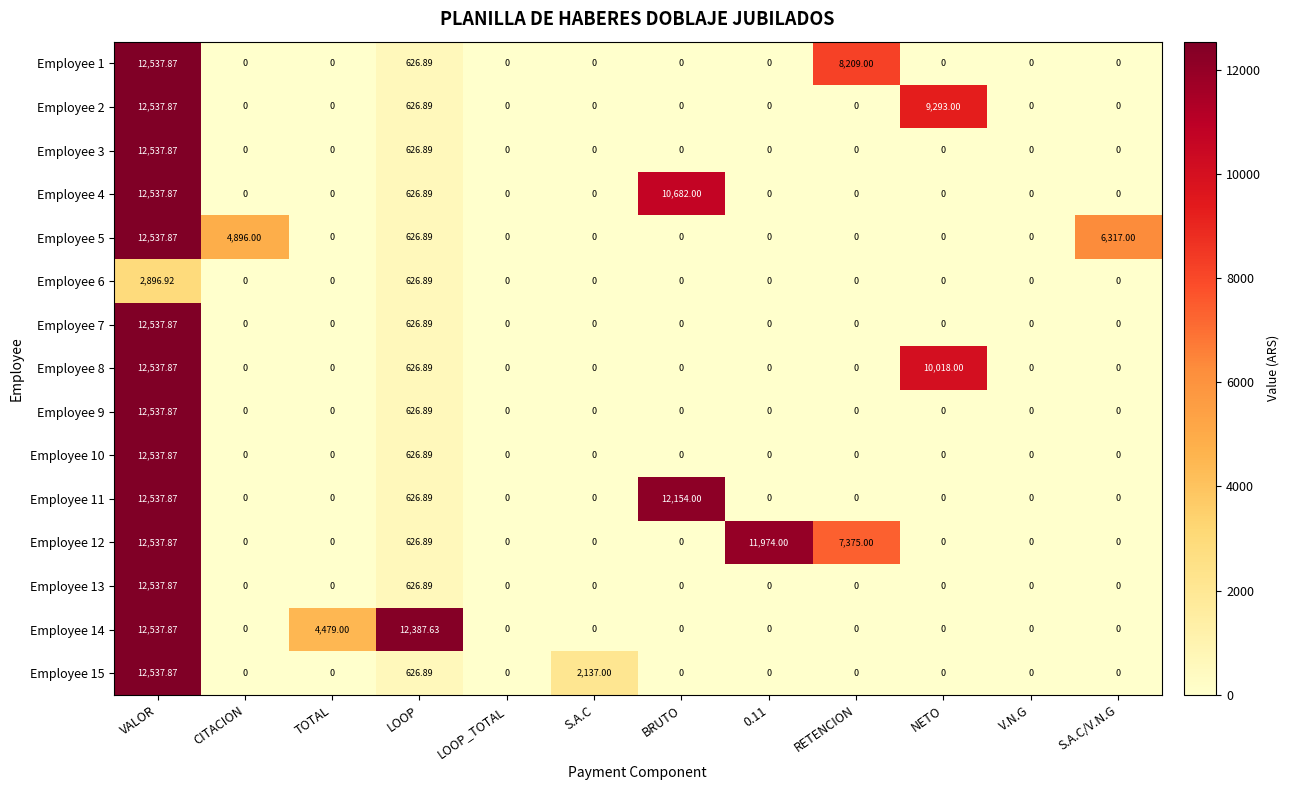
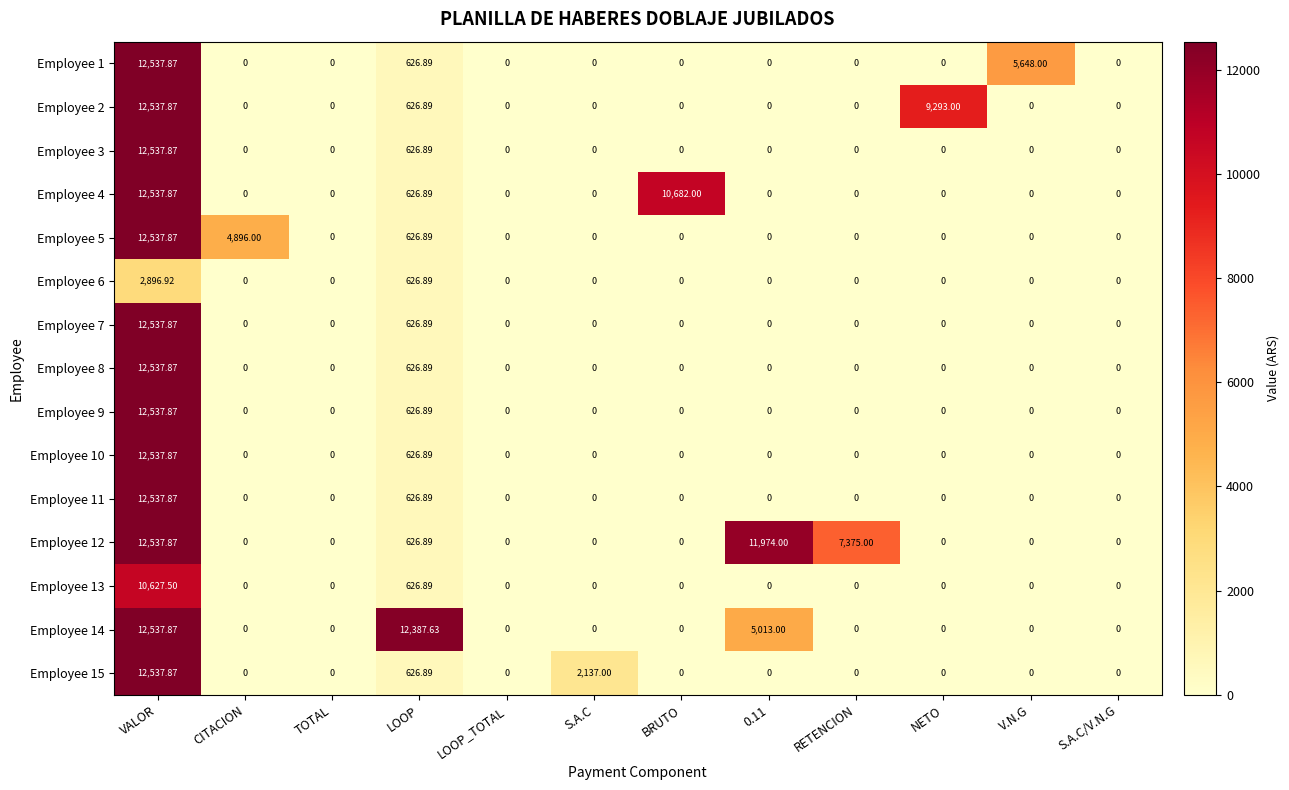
Employee 1, RETENCION: 8,209.00 -> 0
Employee 1, V.N.G: 0 -> 5,648.00
Employee 5, S.A.C/V.N.G: 6,317.00 -> 0
Employee 8, NETO: 10,018.00 -> 0
Employee 11, BRUTO: 12,154.00 -> 0
Employee 13, VALOR: 12,537.87 -> 10,627.50
Employee 14, TOTAL: 4,479.00 -> 0
Employee 14, 0.11: 0 -> 5,013.00
